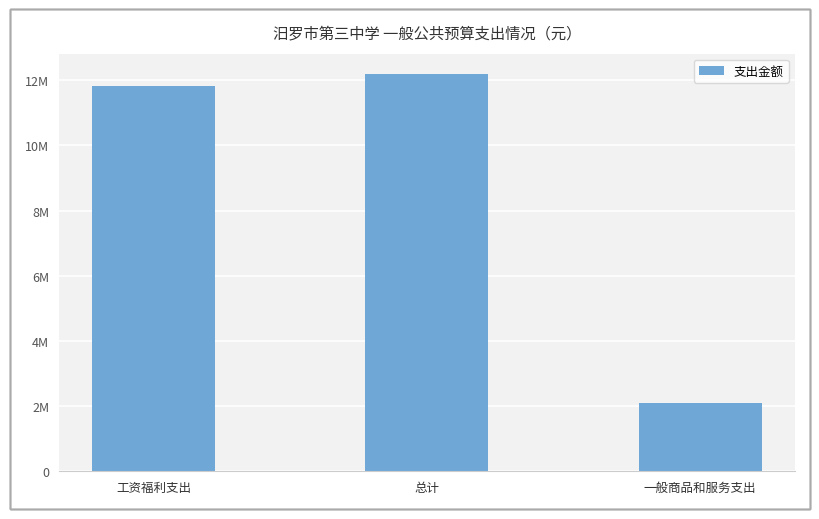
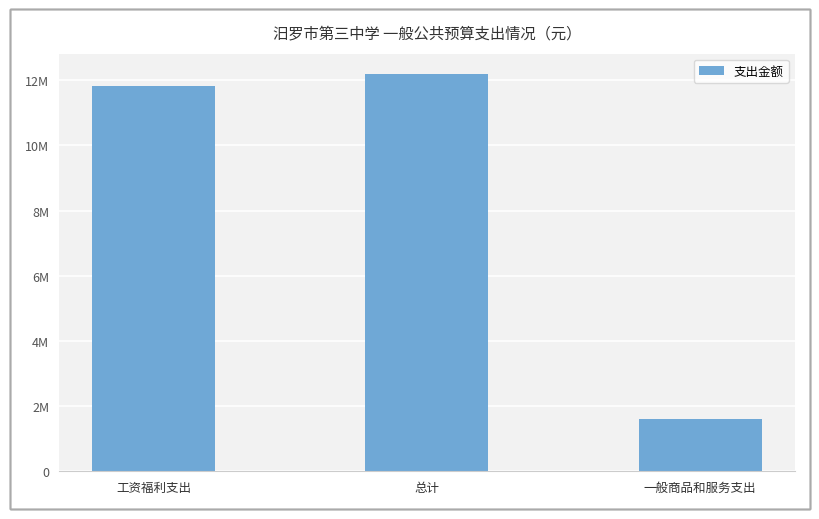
一般商品和服务支出: 2100000 -> 1600000
